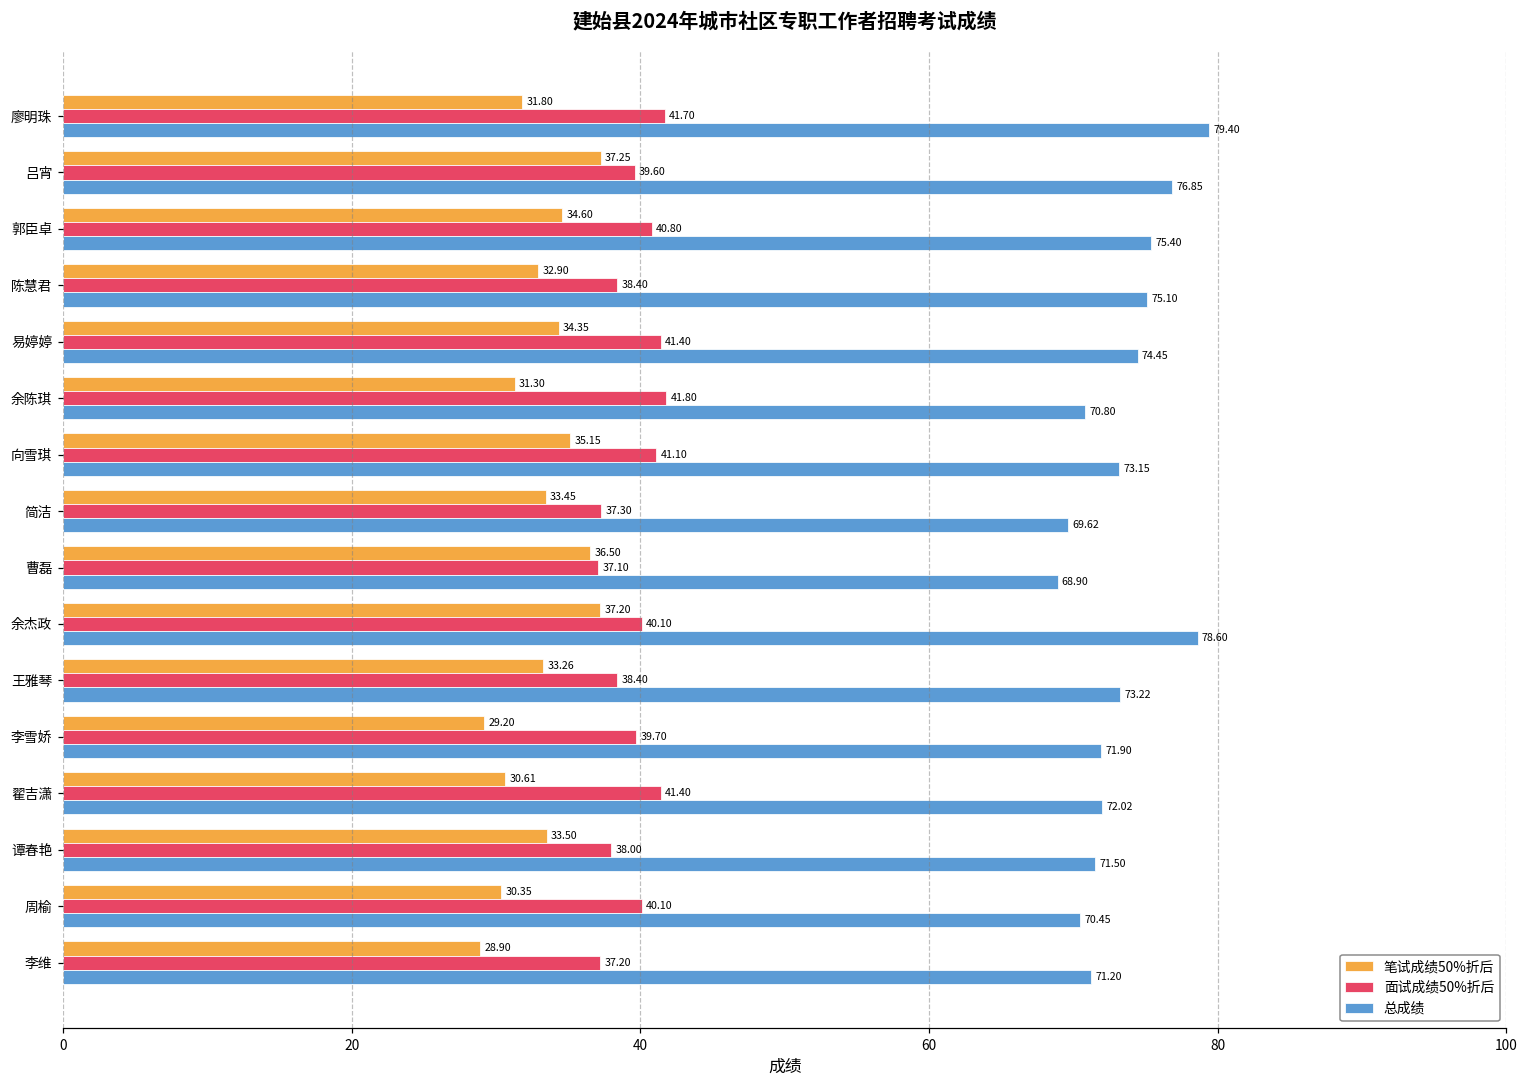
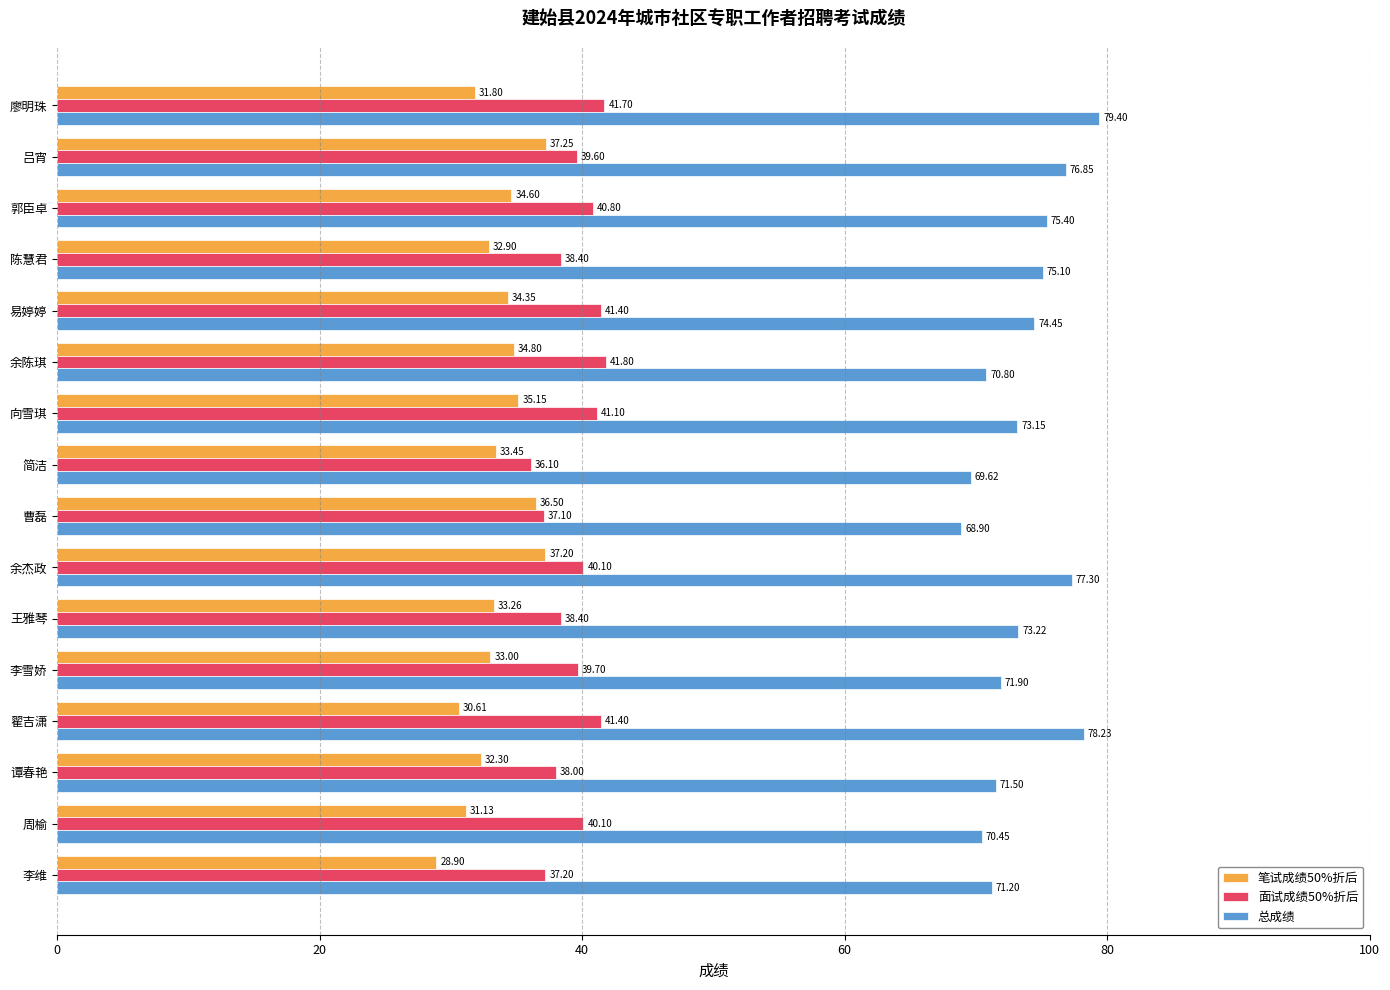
笔试成绩50%折后, 余陈琪: 31.30 -> 34.80
面试成绩50%折后, 简洁: 37.30 -> 36.10
总成绩, 余杰政: 78.60 -> 77.30
笔试成绩50%折后, 李雪娇: 29.20 -> 33.00
总成绩, 翟吉潇: 72.02 -> 78.23
笔试成绩50%折后, 谭春艳: 33.50 -> 32.30
笔试成绩50%折后, 周榆: 30.35 -> 31.13
